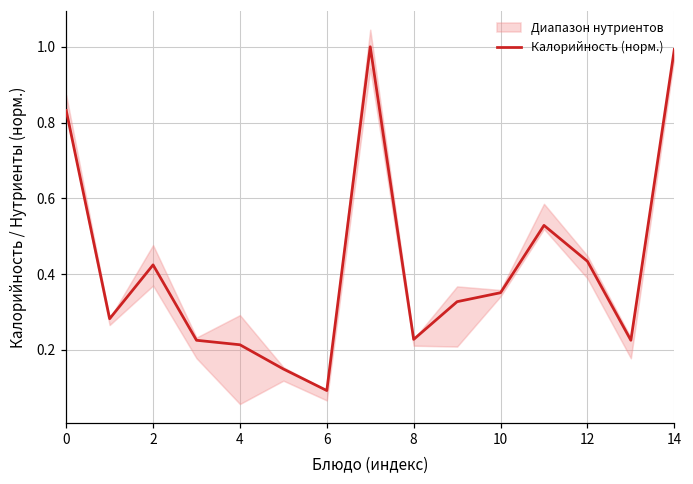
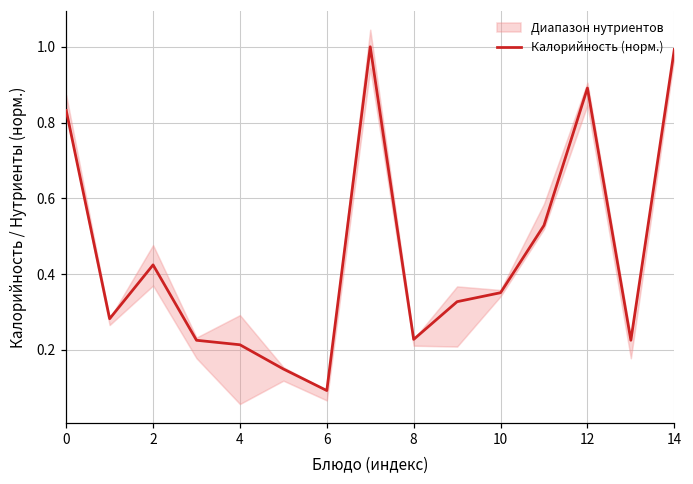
Калорийность (норм.), 12: 0.43 -> 0.89
